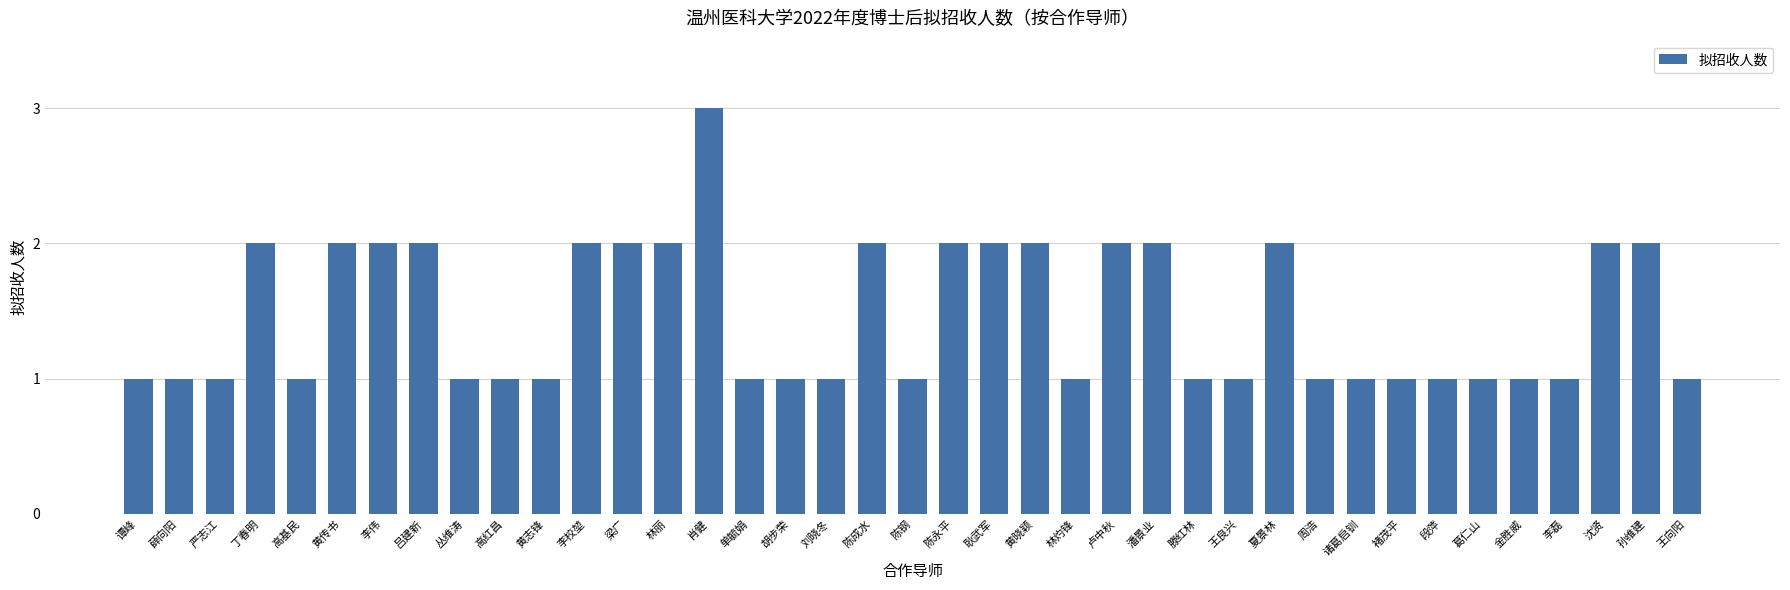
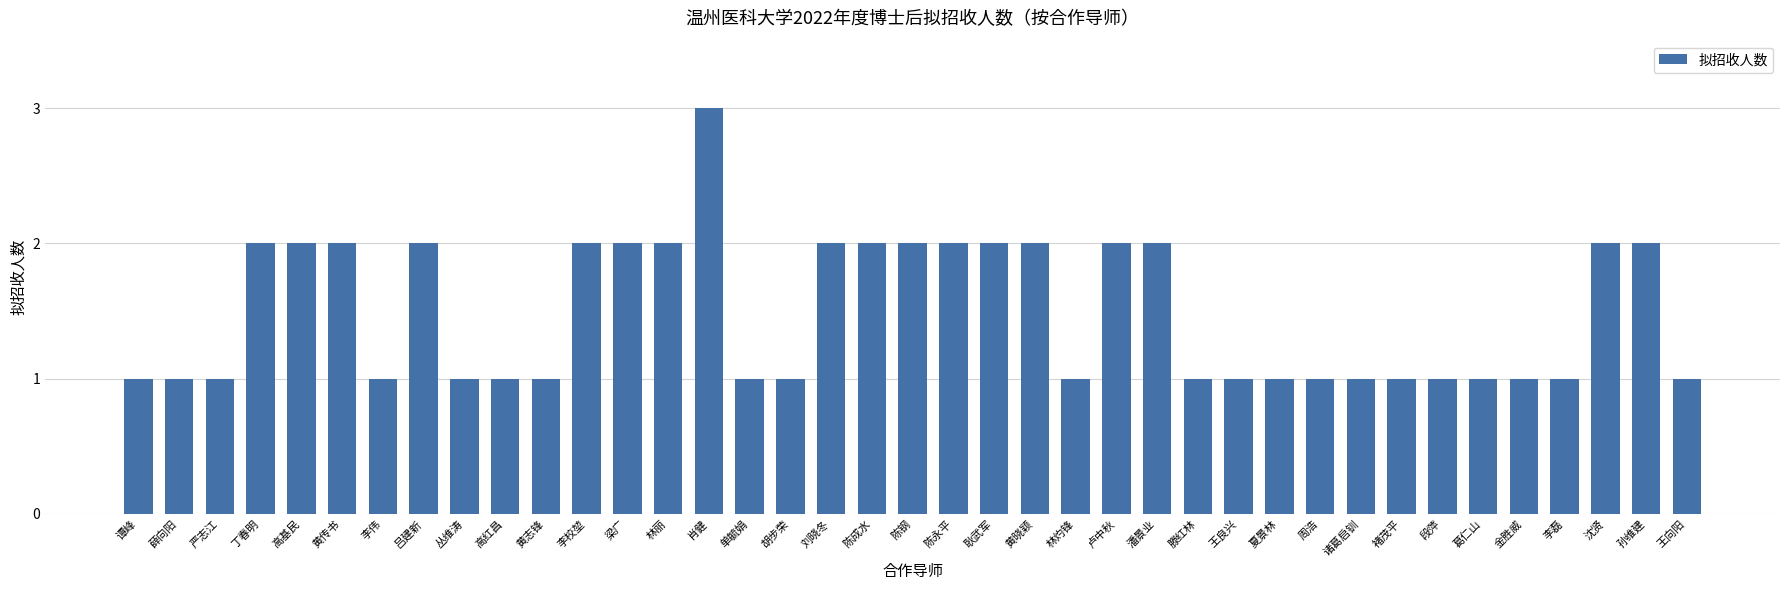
高基民: 1 -> 2
李伟: 2 -> 1
刘晓冬: 1 -> 2
陈钢: 1 -> 2
夏景林: 2 -> 1
